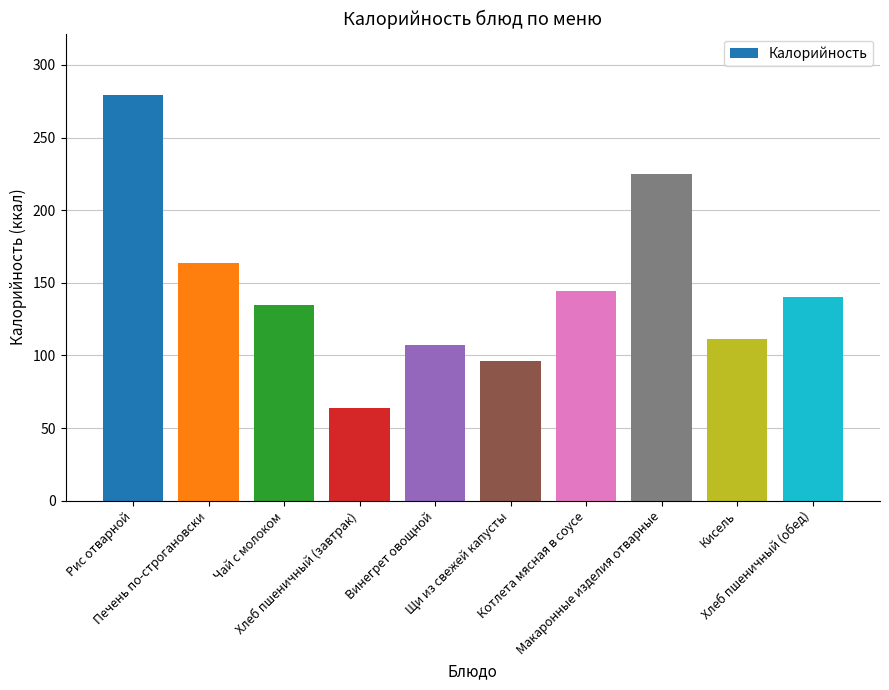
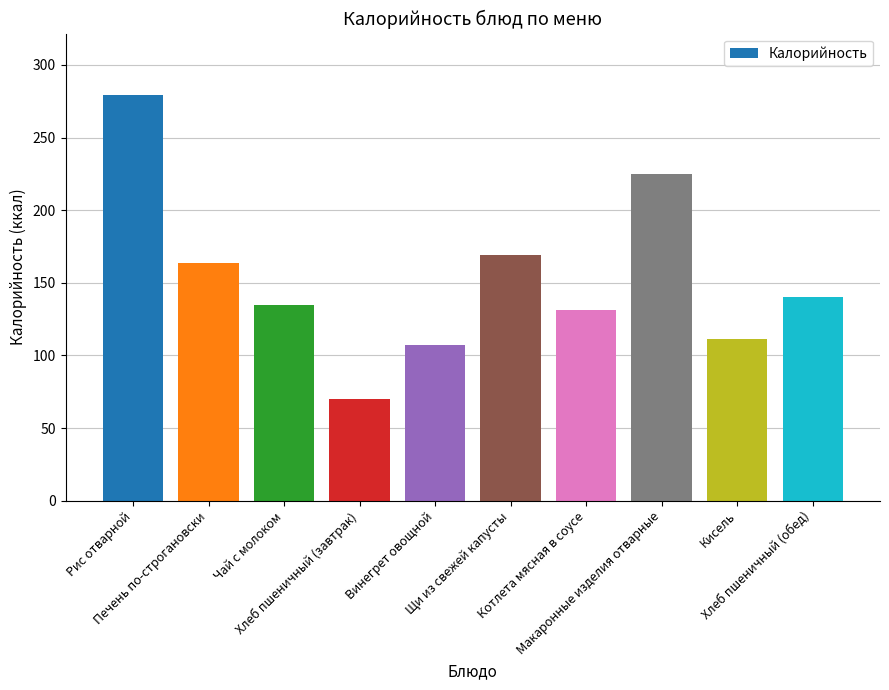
Хлеб пшеничный (завтрак): 64 -> 70
Щи из свежей капусты: 96 -> 169
Котлета мясная в соусе: 144 -> 131
